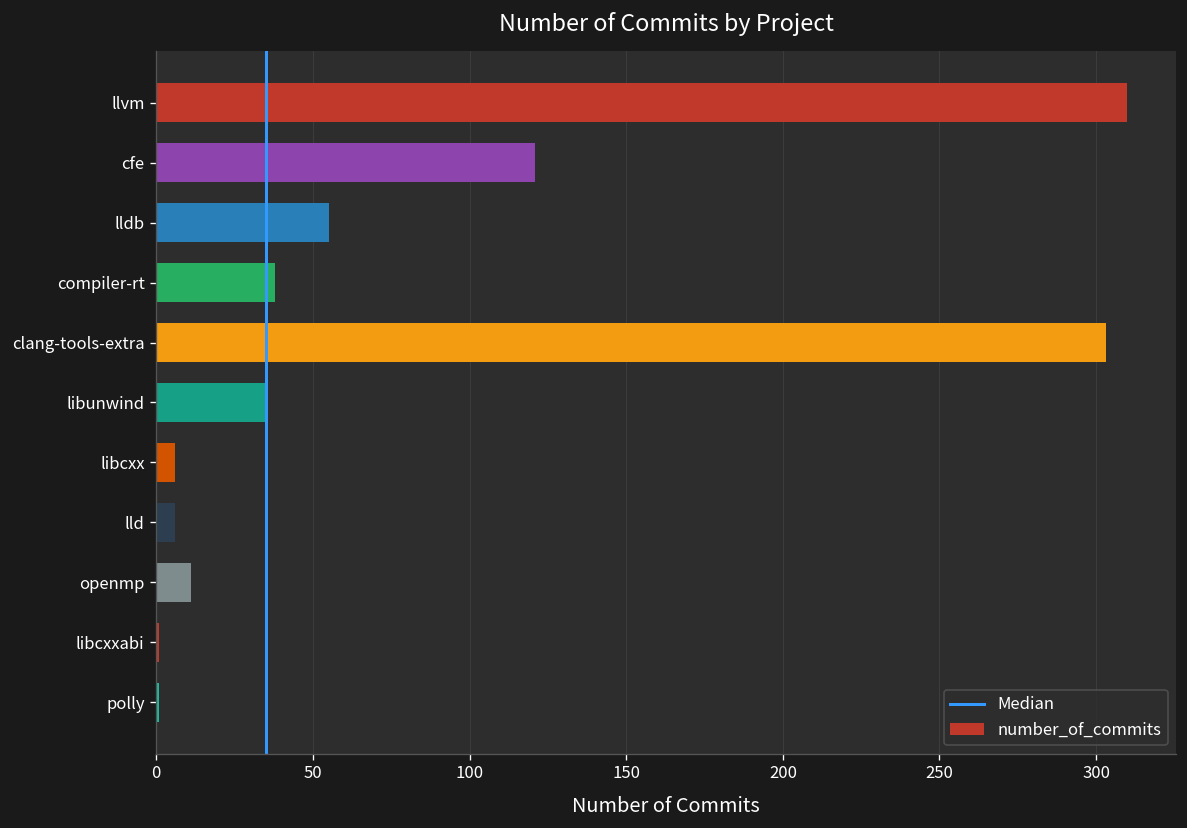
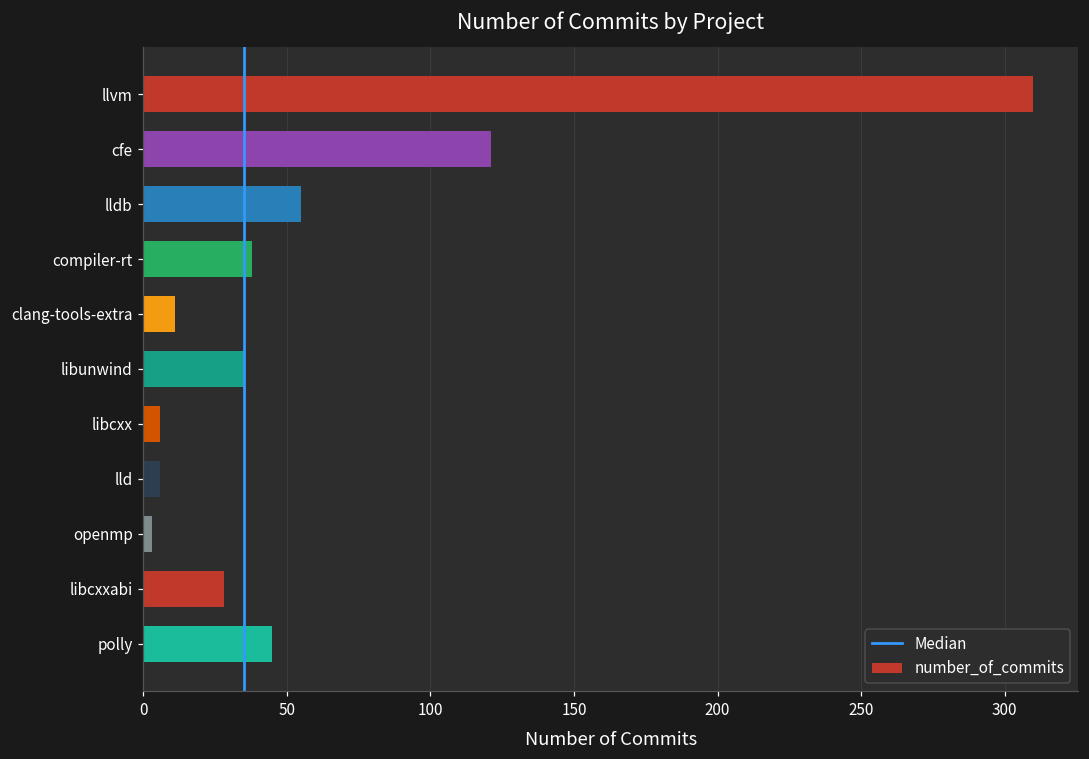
clang-tools-extra: 303 -> 11
openmp: 11 -> 3
libcxxabi: 1 -> 28
polly: 1 -> 45
